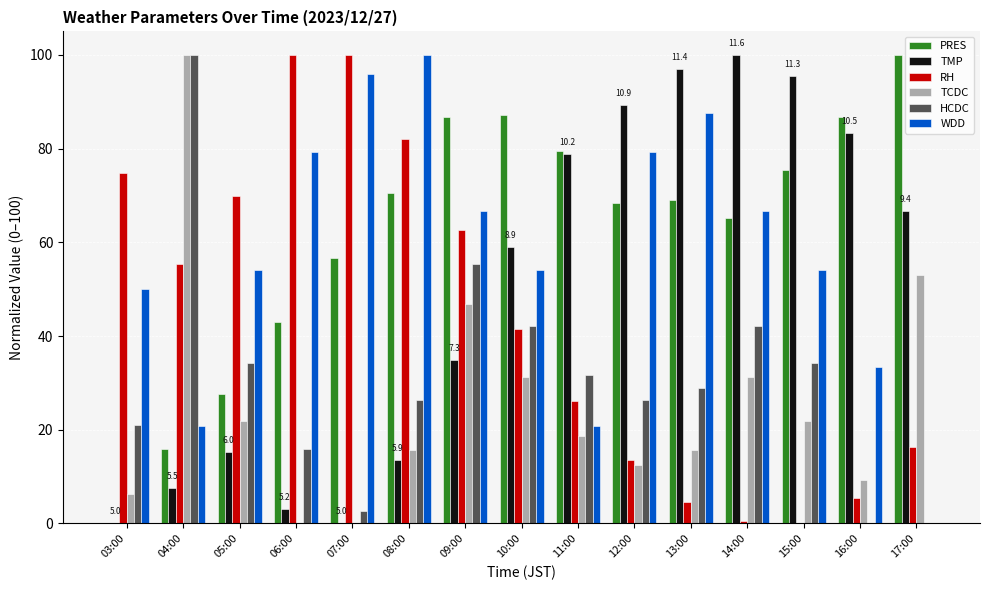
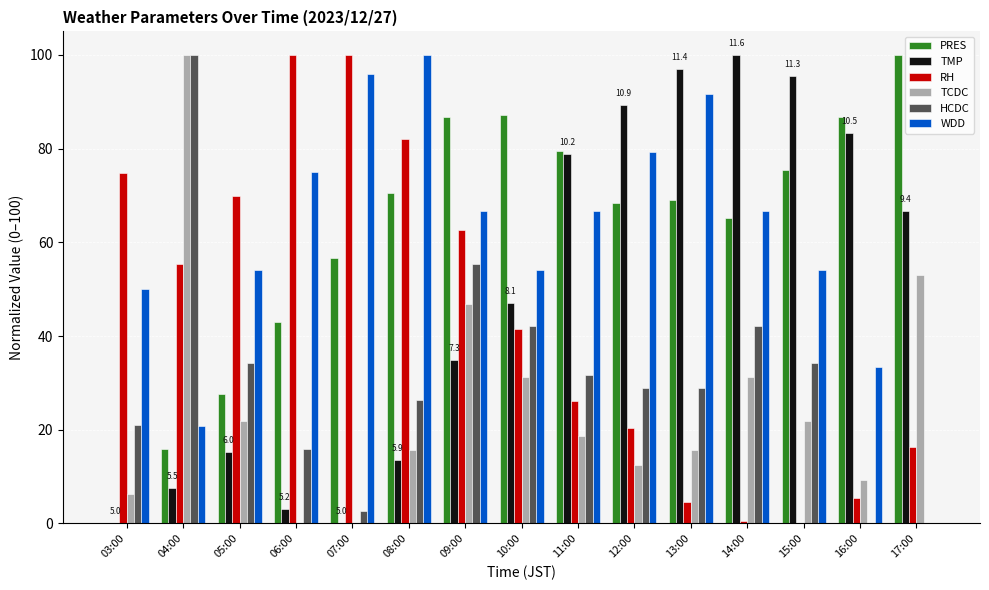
WDD, 06:00: 79 -> 75
TMP, 10:00: 8.9 -> 8.1
WDD, 11:00: 21 -> 67
RH, 12:00: 14 -> 20
HCDC, 12:00: 26 -> 29
WDD, 13:00: 88 -> 92
